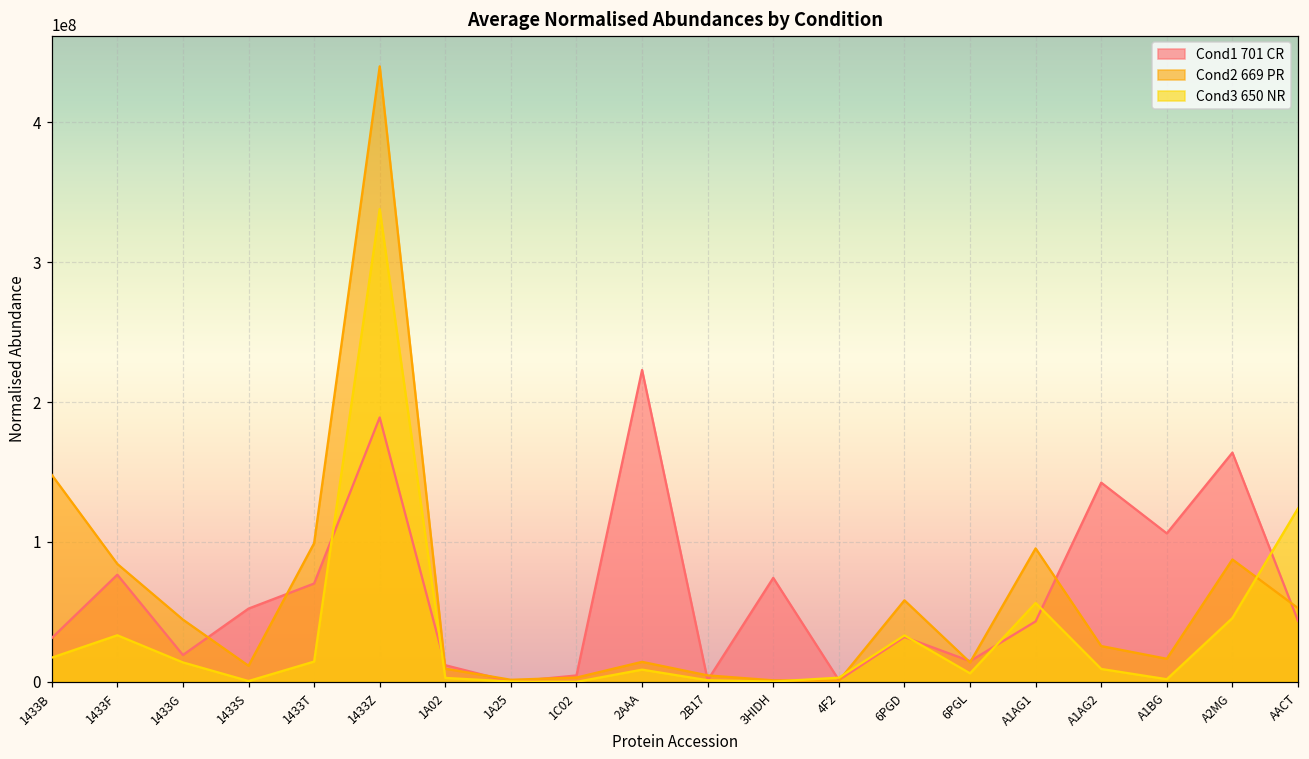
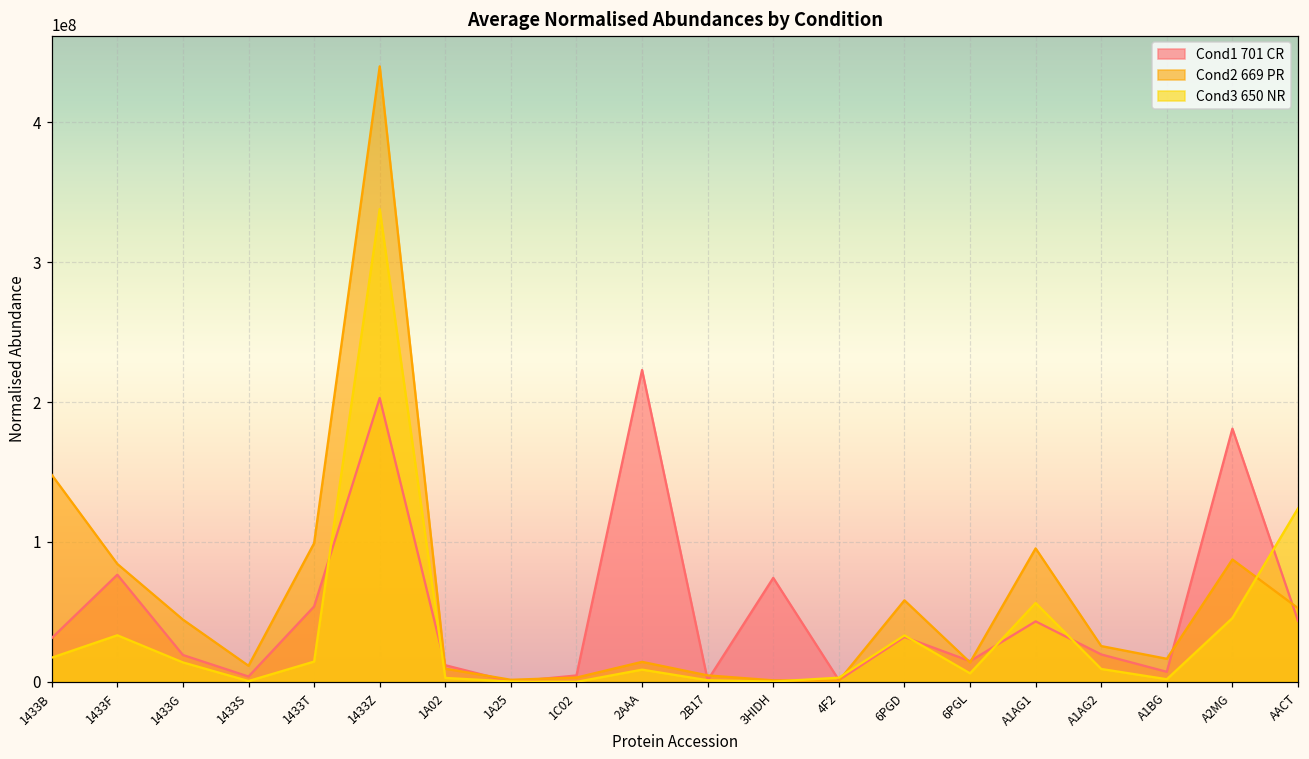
Cond1 701 CR, 1433S: 52000000 -> 4000000
Cond1 701 CR, 1433T: 70000000 -> 54000000
Cond1 701 CR, 1433Z: 189000000 -> 203000000
Cond1 701 CR, A1AG2: 142000000 -> 20000000
Cond1 701 CR, A1BG: 106000000 -> 7000000
Cond1 701 CR, A2MG: 164000000 -> 181000000
